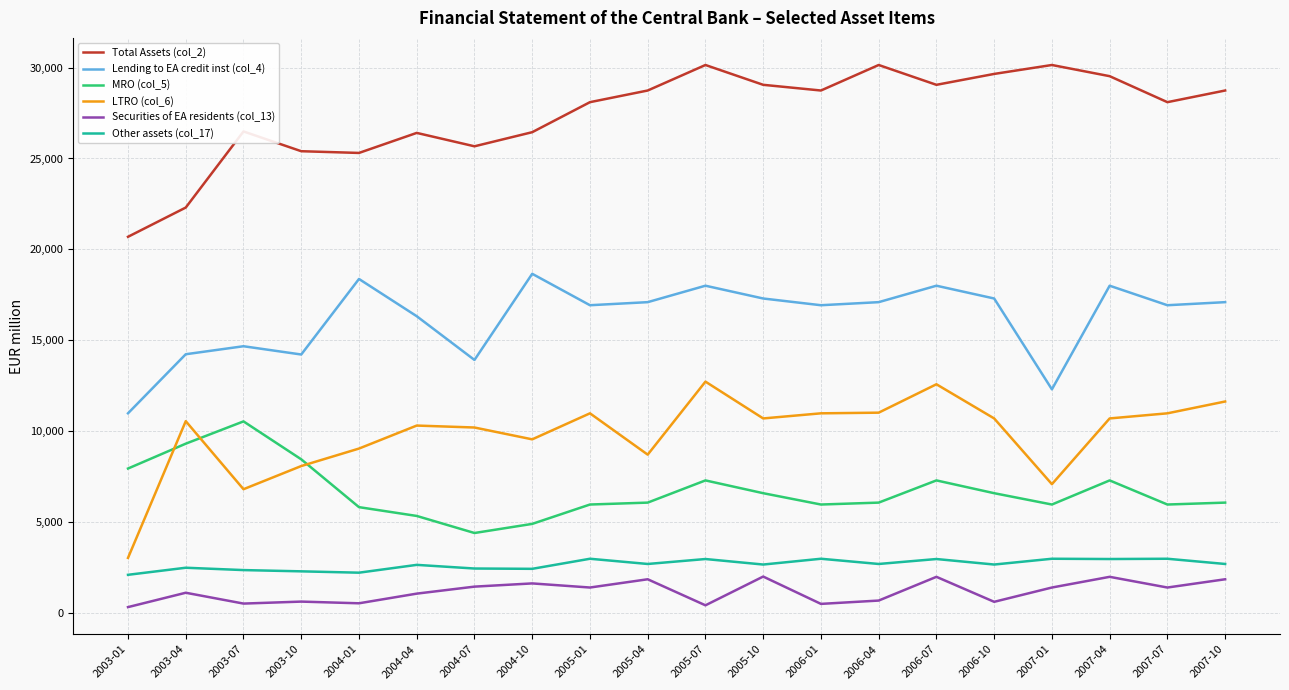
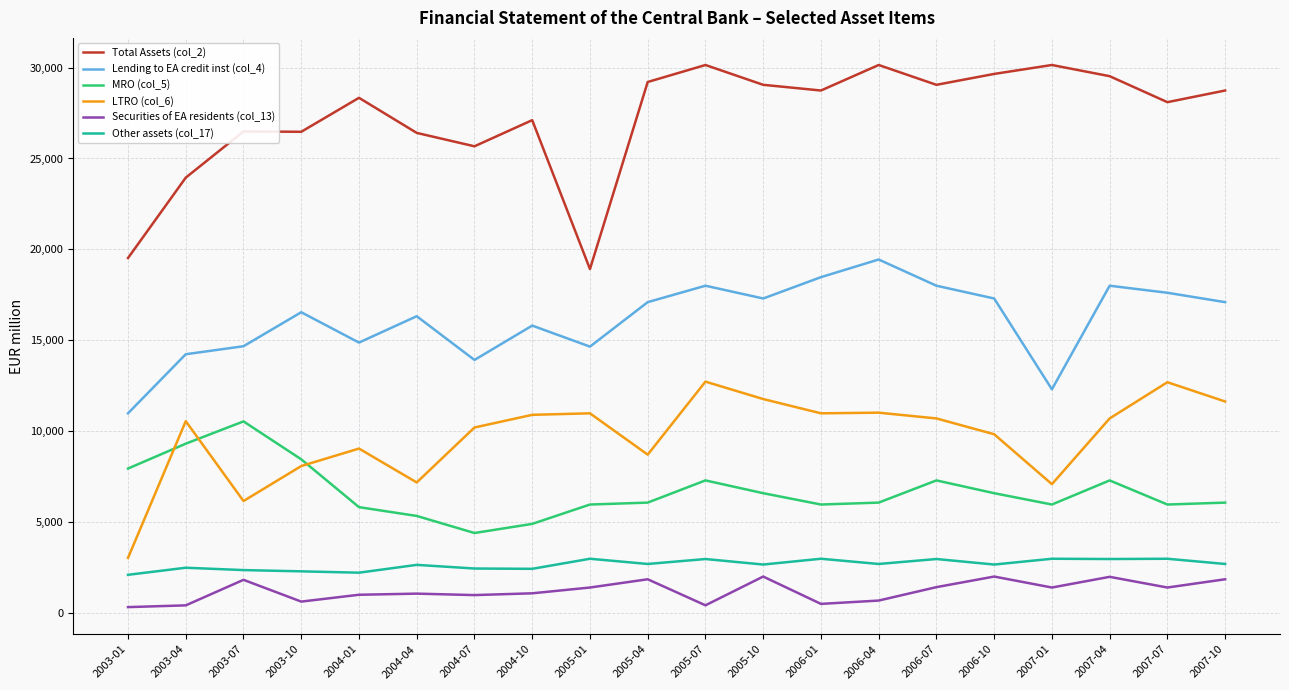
Total Assets (col_2), 2003-01: 20,700 -> 19,500
Total Assets (col_2), 2003-04: 22,300 -> 23,900
Securities of EA residents (col_13), 2003-04: 1,100 -> 400
LTRO (col_6), 2003-07: 6,800 -> 6,200
Securities of EA residents (col_13), 2003-07: 500 -> 1,800
Total Assets (col_2), 2003-10: 25,400 -> 26,500
Lending to EA credit inst (col_4), 2003-10: 14,200 -> 16,500
Total Assets (col_2), 2004-01: 25,300 -> 28,300
Lending to EA credit inst (col_4), 2004-01: 18,400 -> 14,900
Securities of EA residents (col_13), 2004-01: 500 -> 1,000
LTRO (col_6), 2004-04: 10,300 -> 7,200
Securities of EA residents (col_13), 2004-07: 1,500 -> 1,000
Total Assets (col_2), 2004-10: 26,400 -> 27,100
Lending to EA credit inst (col_4), 2004-10: 18,700 -> 15,800
LTRO (col_6), 2004-10: 9,600 -> 10,900
Securities of EA residents (col_13), 2004-10: 1,600 -> 1,100
Total Assets (col_2), 2005-01: 28,100 -> 18,900
Lending to EA credit inst (col_4), 2005-01: 16,900 -> 14,700
Total Assets (col_2), 2005-04: 28,700 -> 29,200
LTRO (col_6), 2005-10: 10,700 -> 11,800
Lending to EA credit inst (col_4), 2006-01: 16,900 -> 18,500
Lending to EA credit inst (col_4), 2006-04: 17,100 -> 19,400
LTRO (col_6), 2006-07: 12,600 -> 10,700
Securities of EA residents (col_13), 2006-07: 2,000 -> 1,400
LTRO (col_6), 2006-10: 10,700 -> 9,800
Securities of EA residents (col_13), 2006-10: 600 -> 2,000
Lending to EA credit inst (col_4), 2007-07: 16,900 -> 17,600
LTRO (col_6), 2007-07: 11,000 -> 12,700
